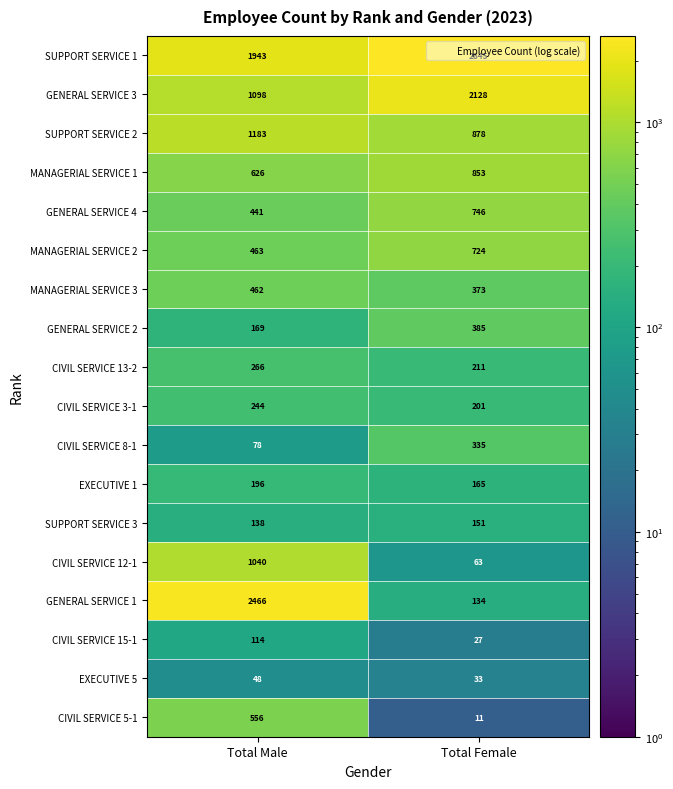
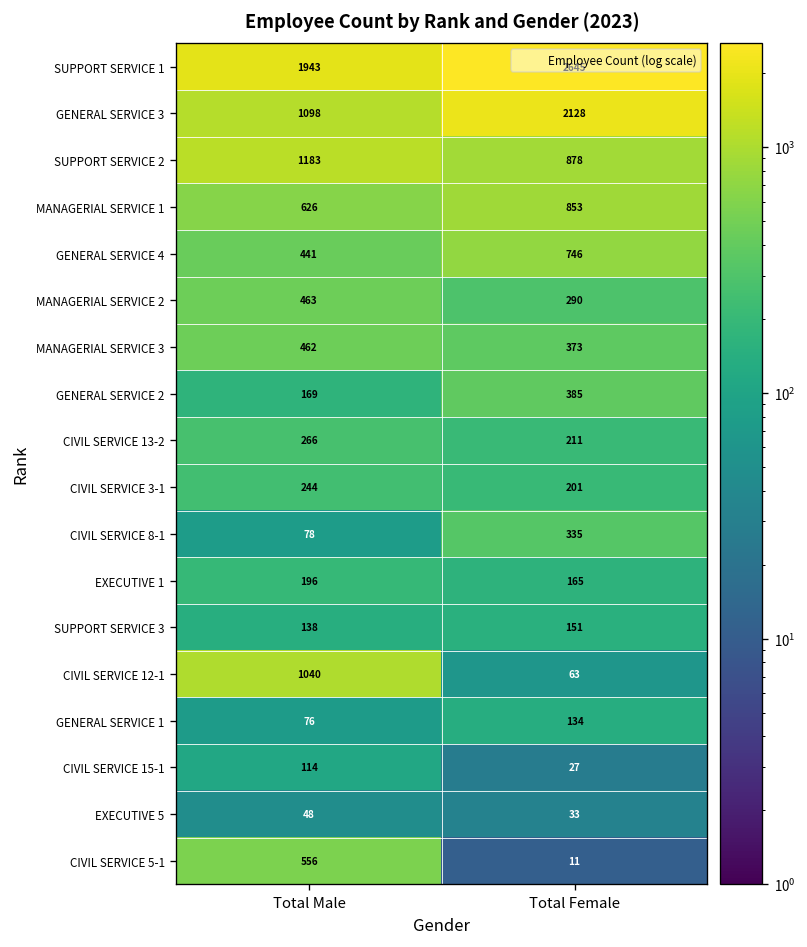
MANAGERIAL SERVICE 2, Total Female: 724 -> 290
GENERAL SERVICE 1, Total Male: 2466 -> 76
